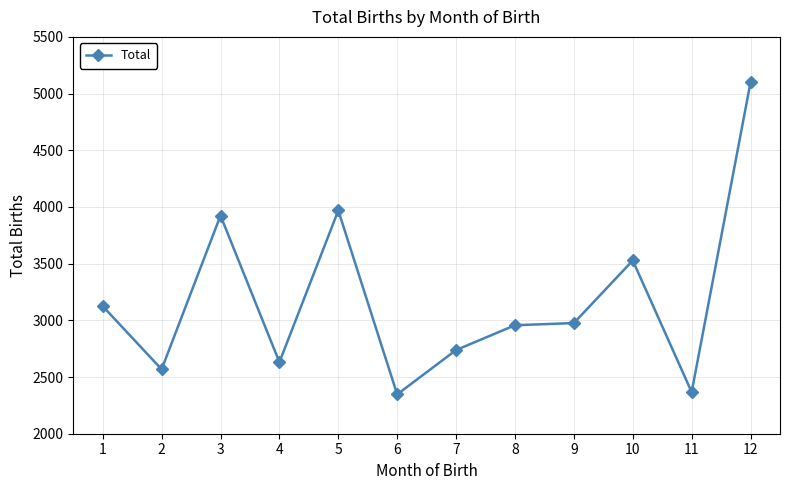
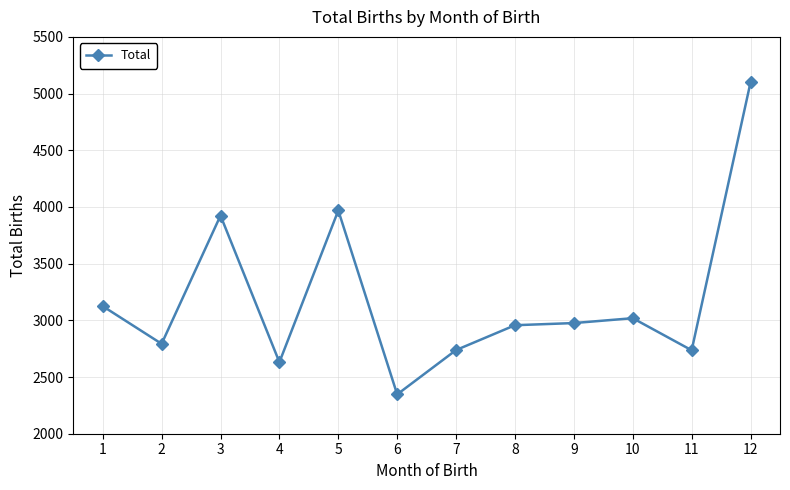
2: 2570 -> 2790
10: 3530 -> 3020
11: 2370 -> 2740
